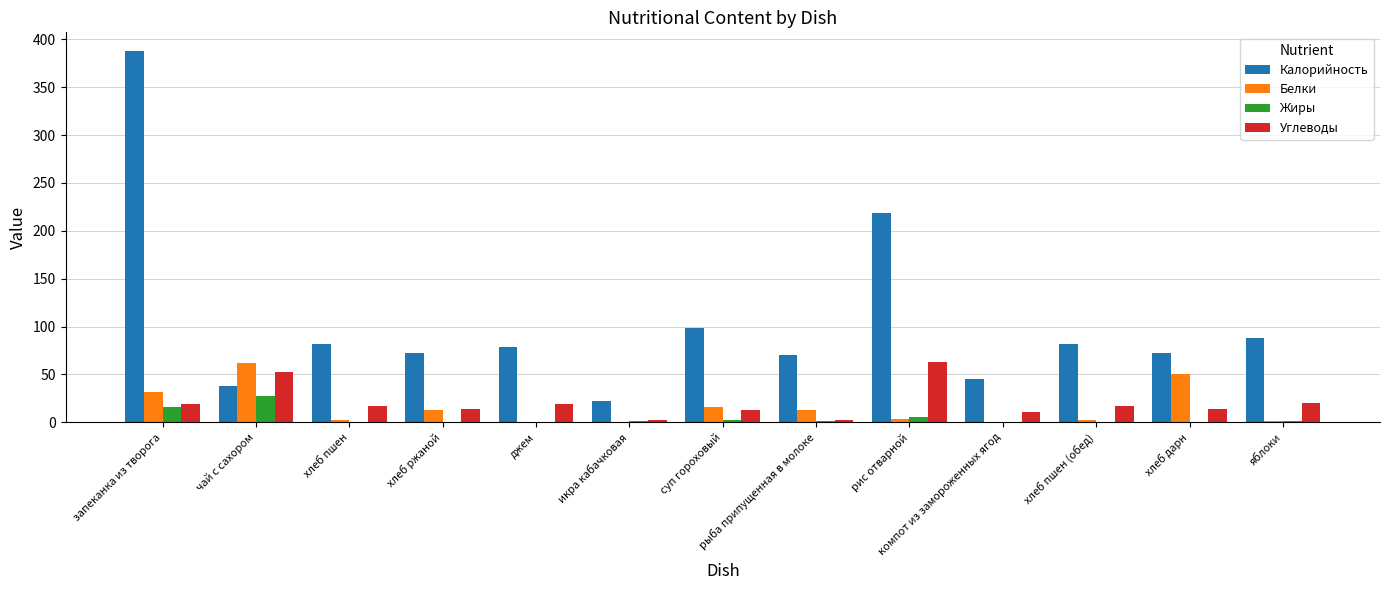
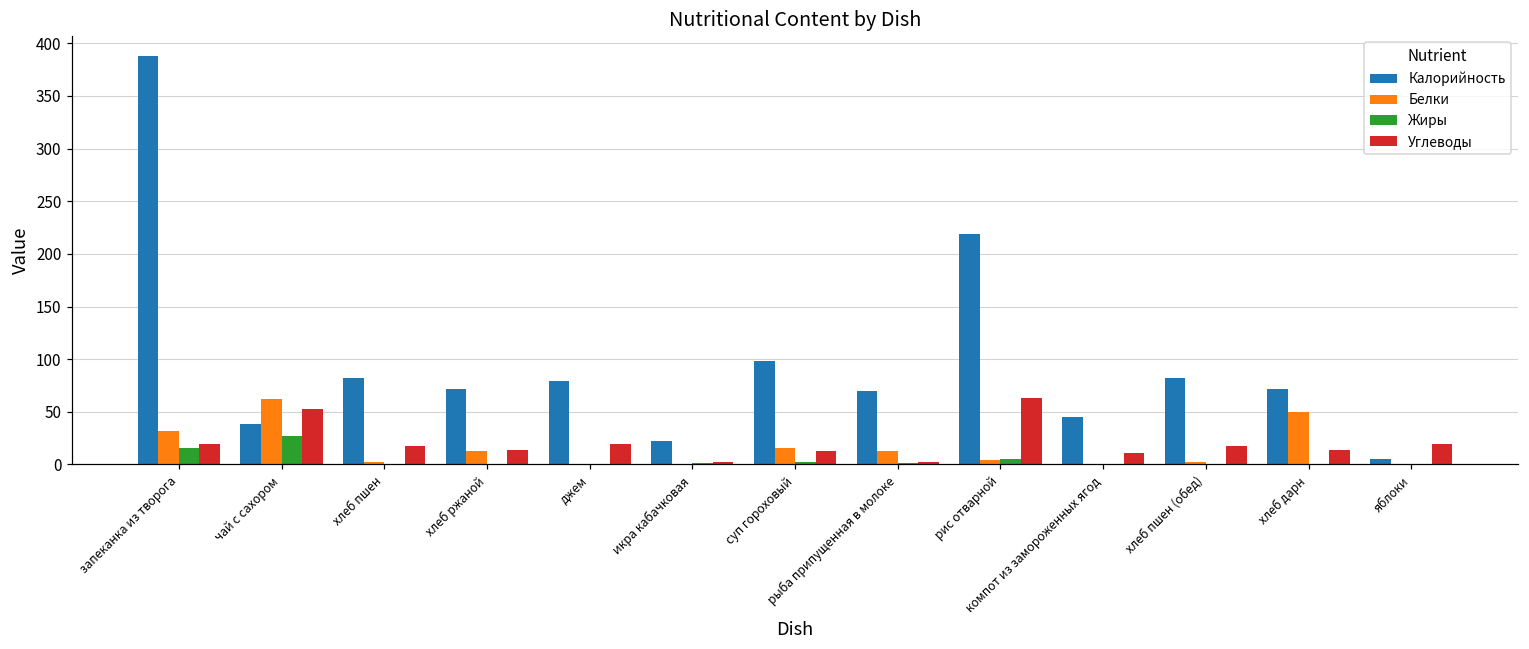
Калорийность, яблоки: 90 -> 10
